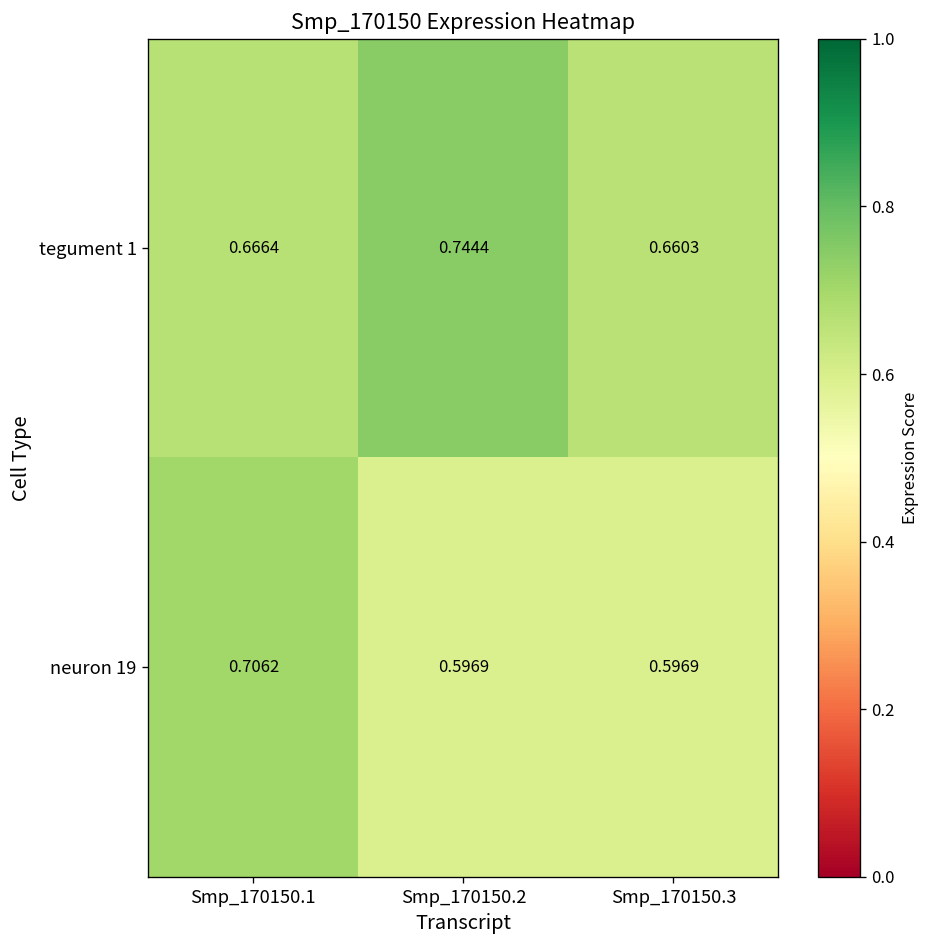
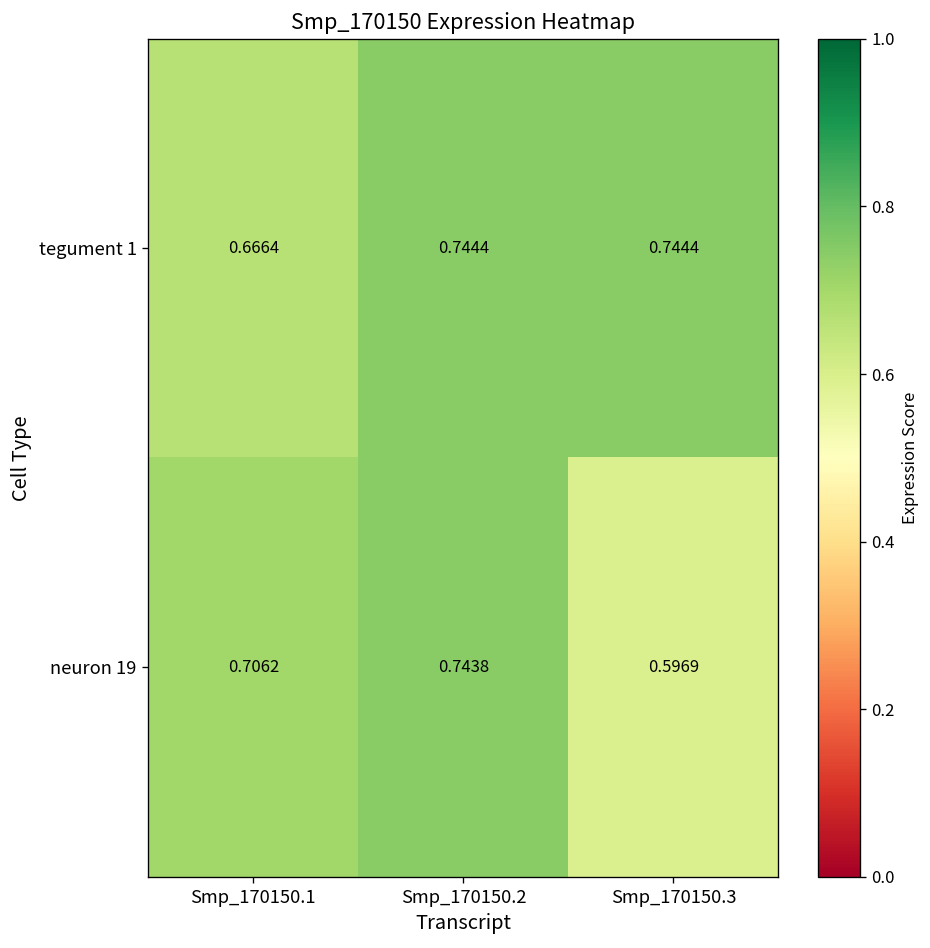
tegument 1, Smp_170150.3: 0.6603 -> 0.7444
neuron 19, Smp_170150.2: 0.5969 -> 0.7438
